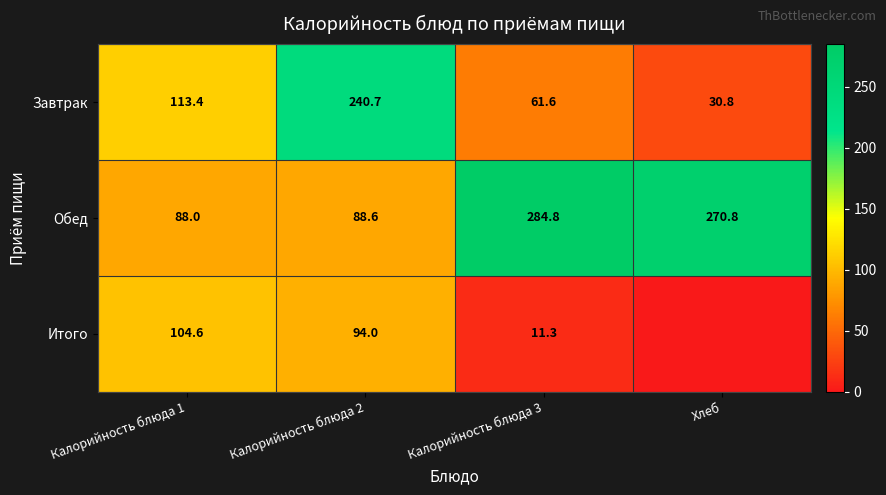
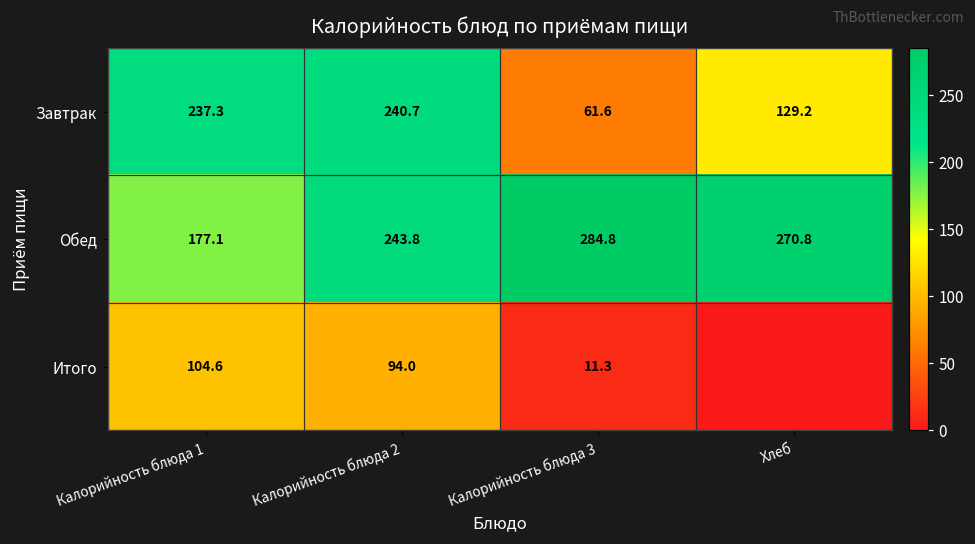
Завтрак, Калорийность блюда 1: 113.4 -> 237.3
Завтрак, Хлеб: 30.8 -> 129.2
Обед, Калорийность блюда 1: 88.0 -> 177.1
Обед, Калорийность блюда 2: 88.6 -> 243.8
